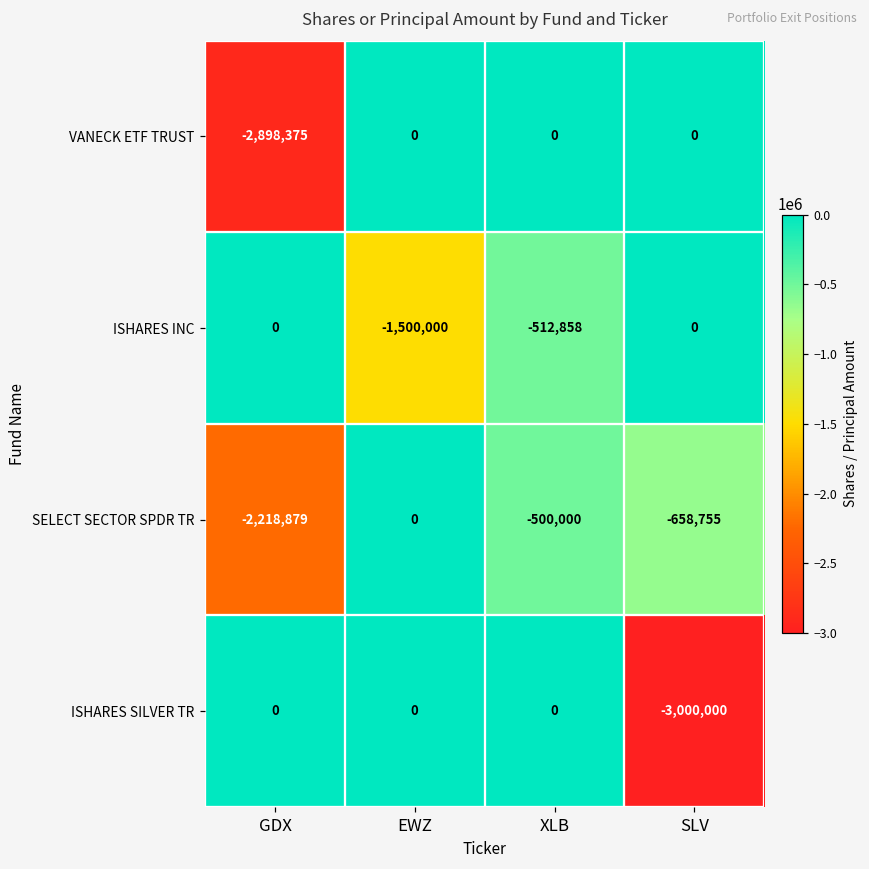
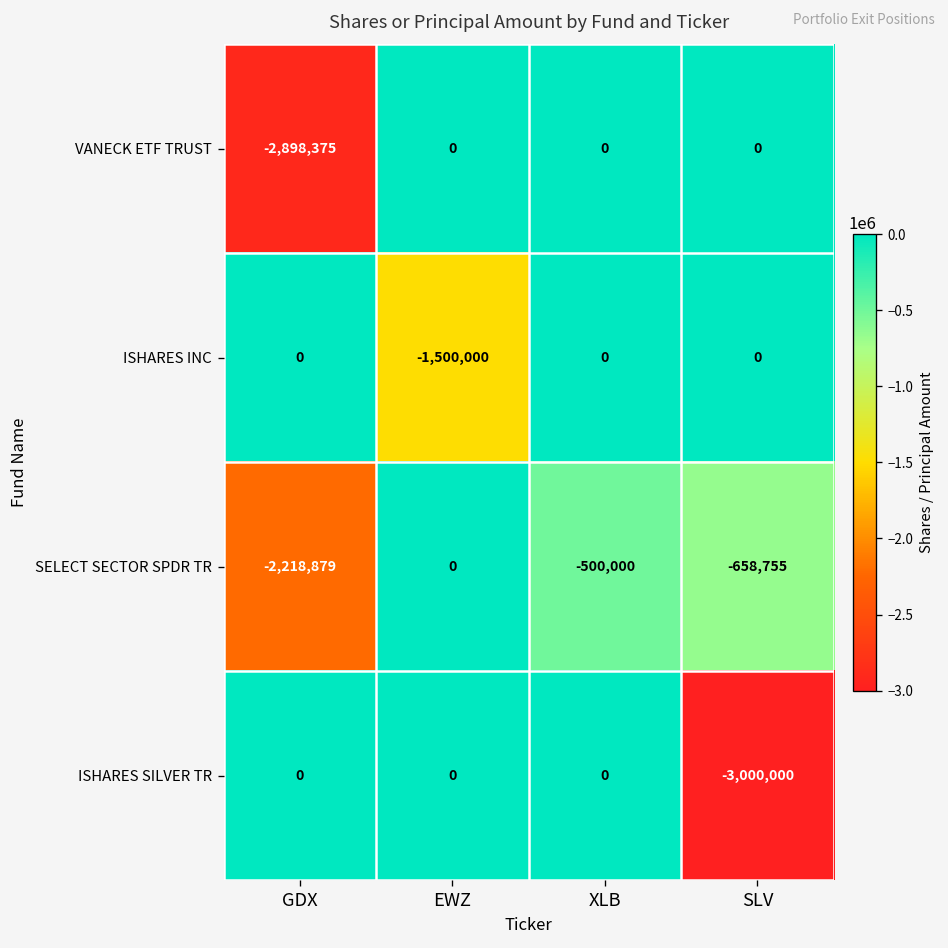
ISHARES INC, XLB: -512,858 -> 0
